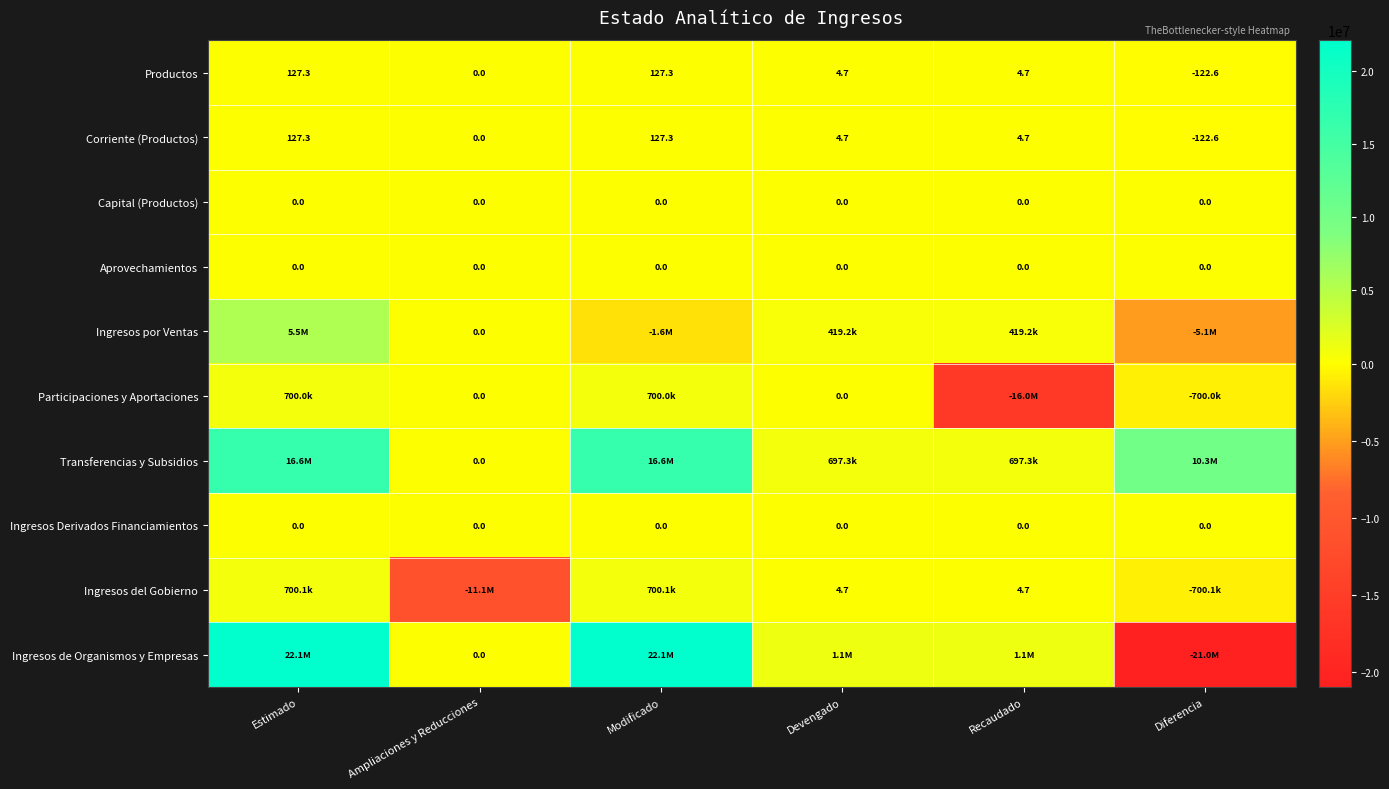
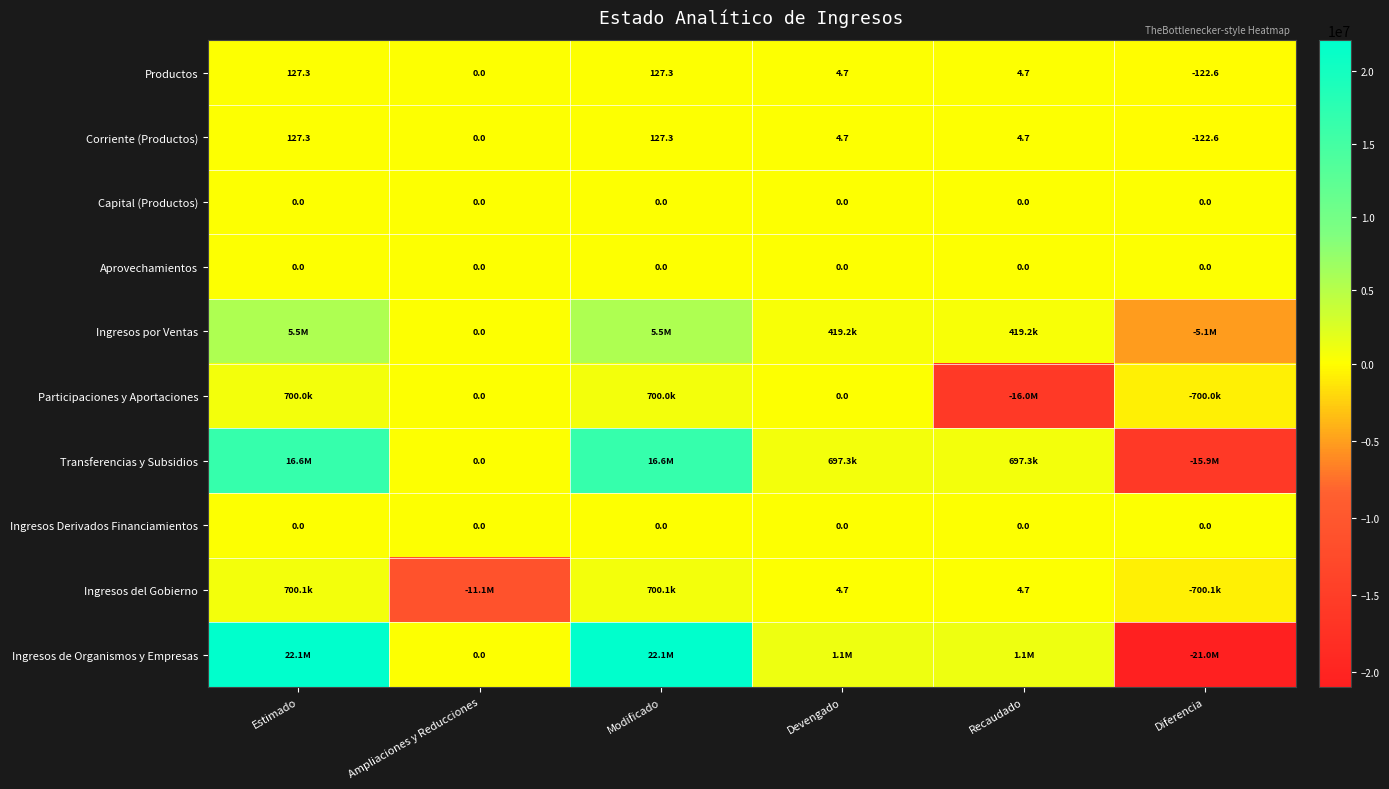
Ingresos por Ventas, Modificado: -1.6M -> 5.5M
Transferencias y Subsidios, Diferencia: 10.3M -> -15.9M
